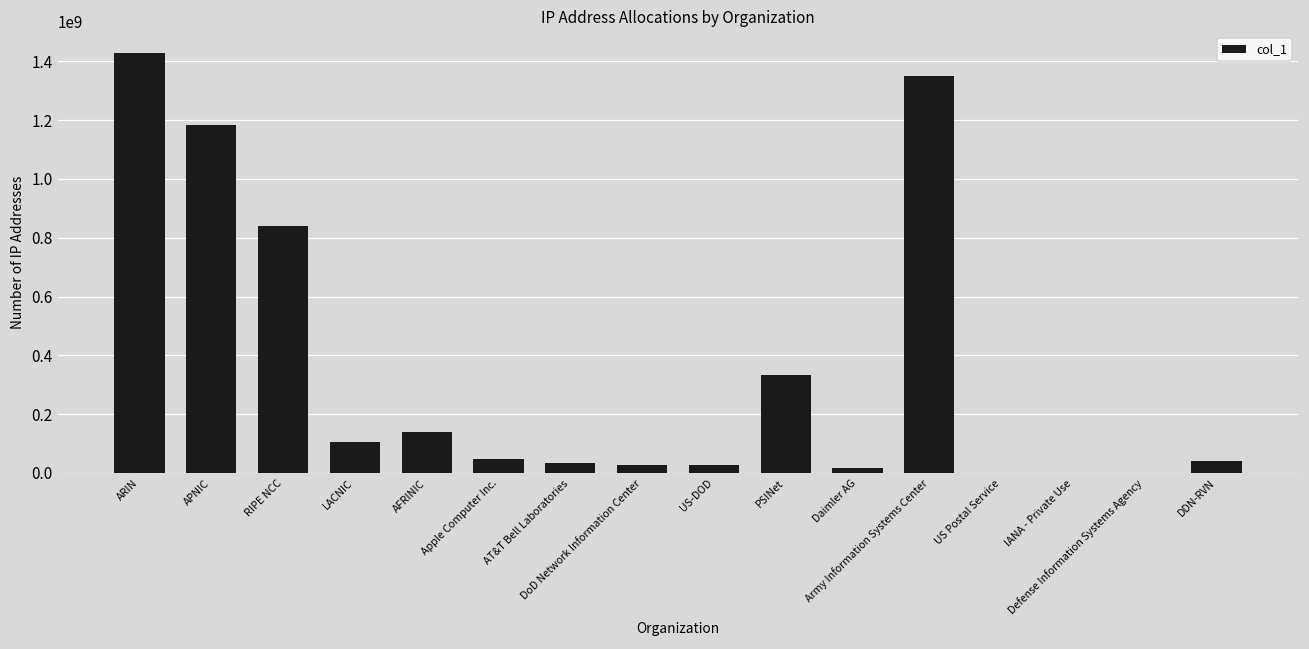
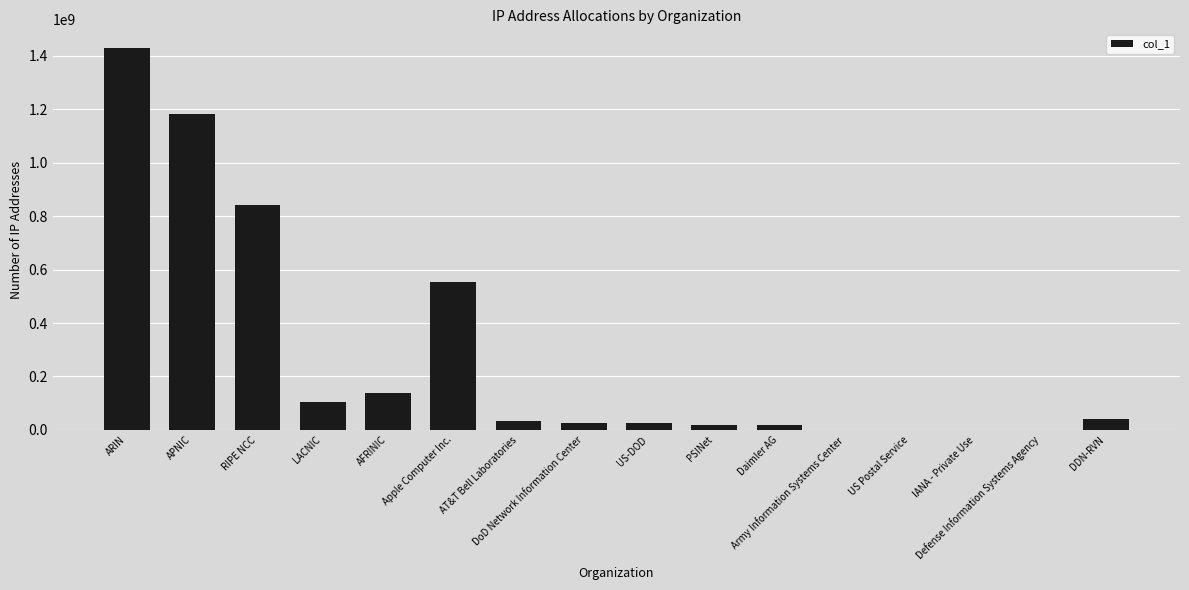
Apple Computer Inc.: 50000000 -> 550000000
PSINet: 330000000 -> 20000000
Army Information Systems Center: 1350000000 -> 0
